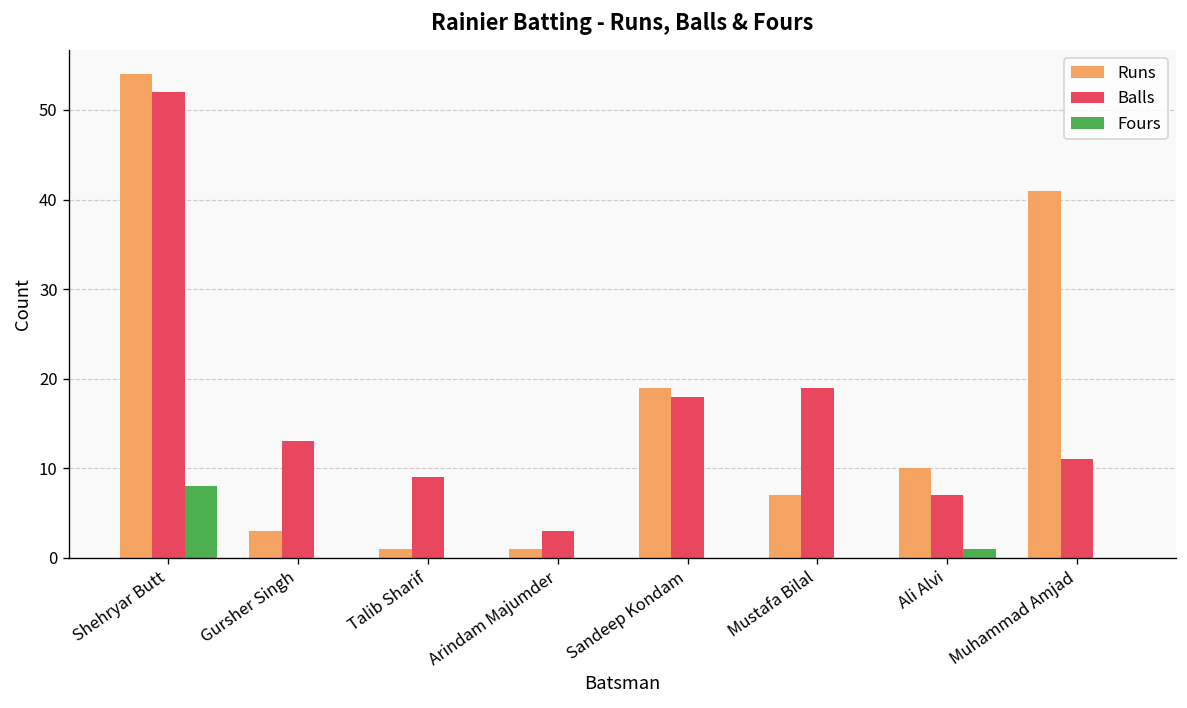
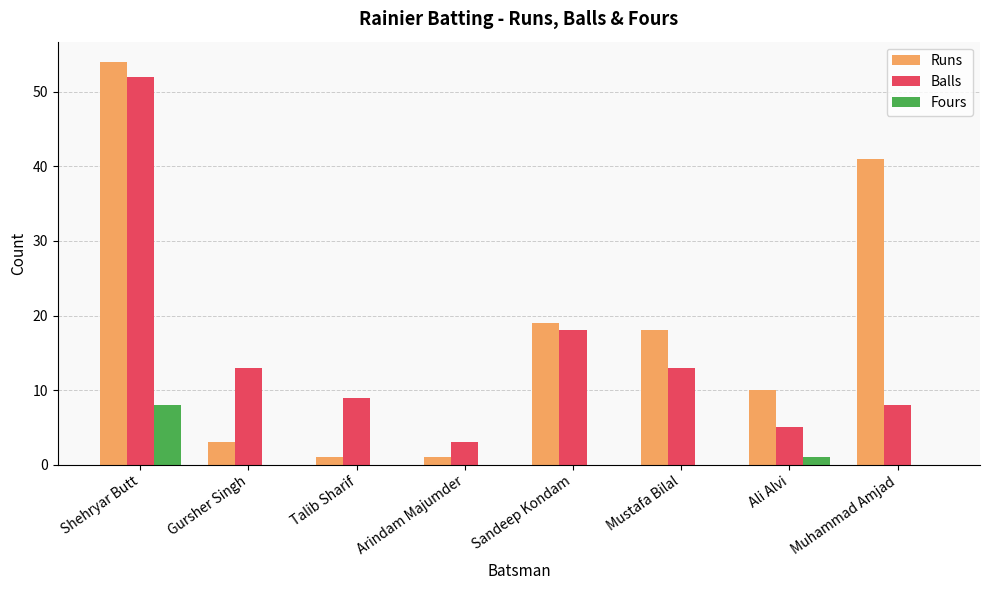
Runs, Mustafa Bilal: 7 -> 18
Balls, Mustafa Bilal: 19 -> 13
Balls, Ali Alvi: 7 -> 5
Balls, Muhammad Amjad: 11 -> 8
